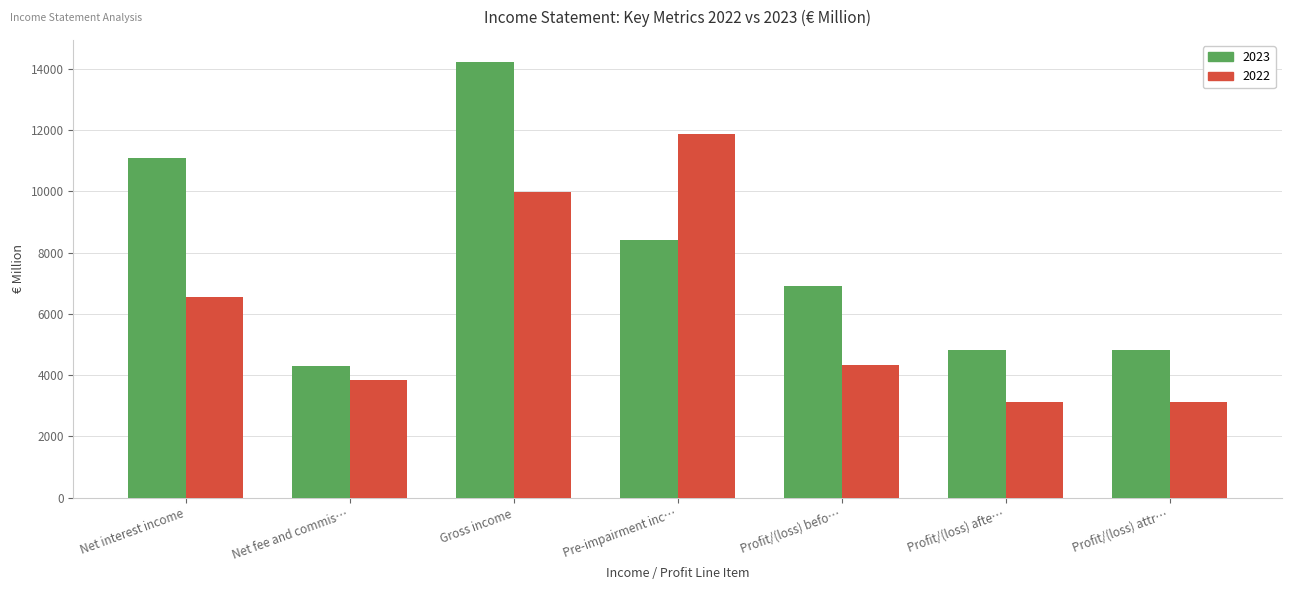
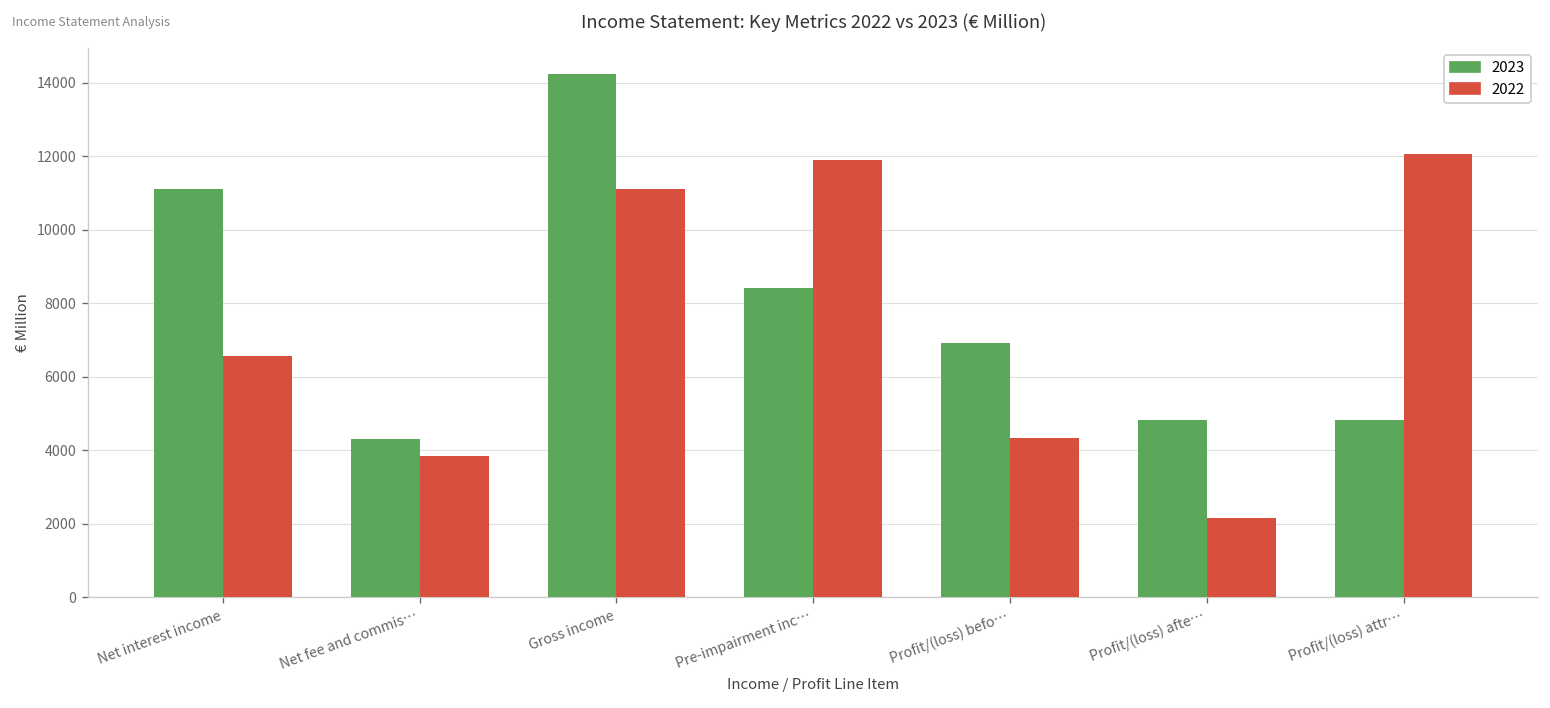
2022, Gross income: 10000 -> 11100
2022, Profit/(loss) afte…: 3100 -> 2200
2022, Profit/(loss) attr…: 3100 -> 12100
